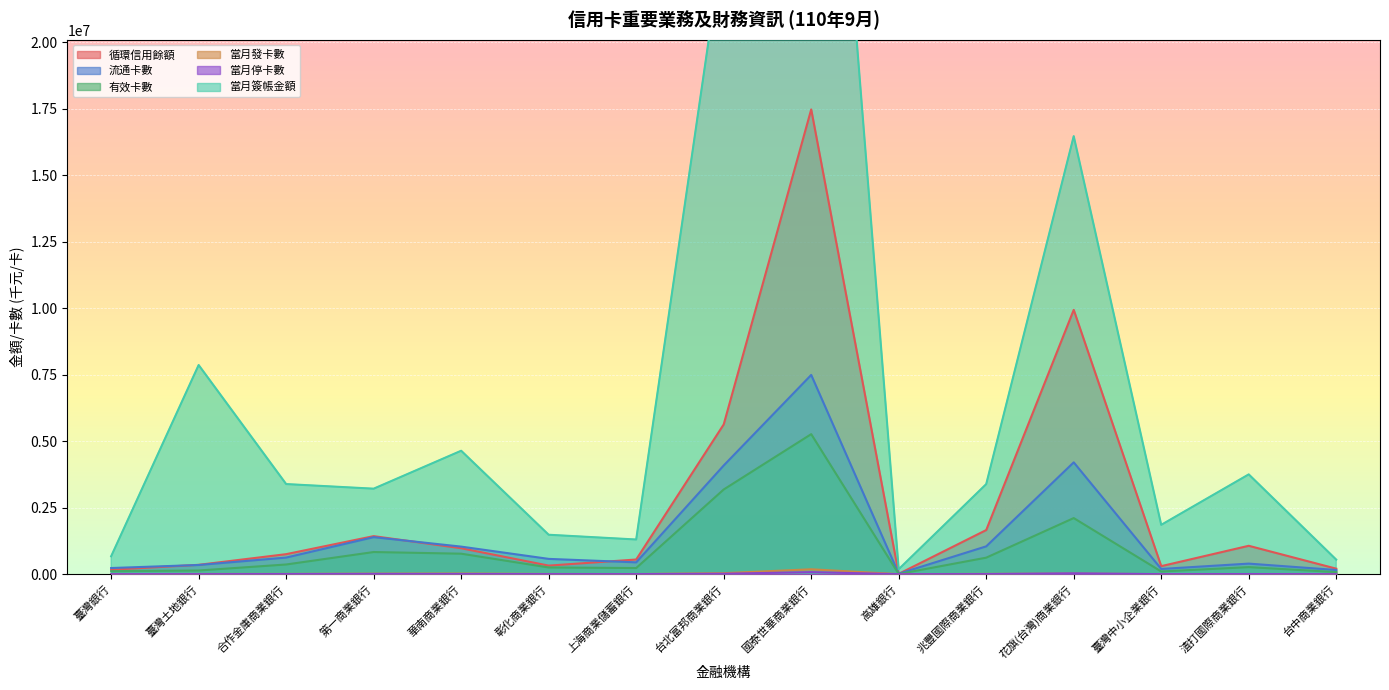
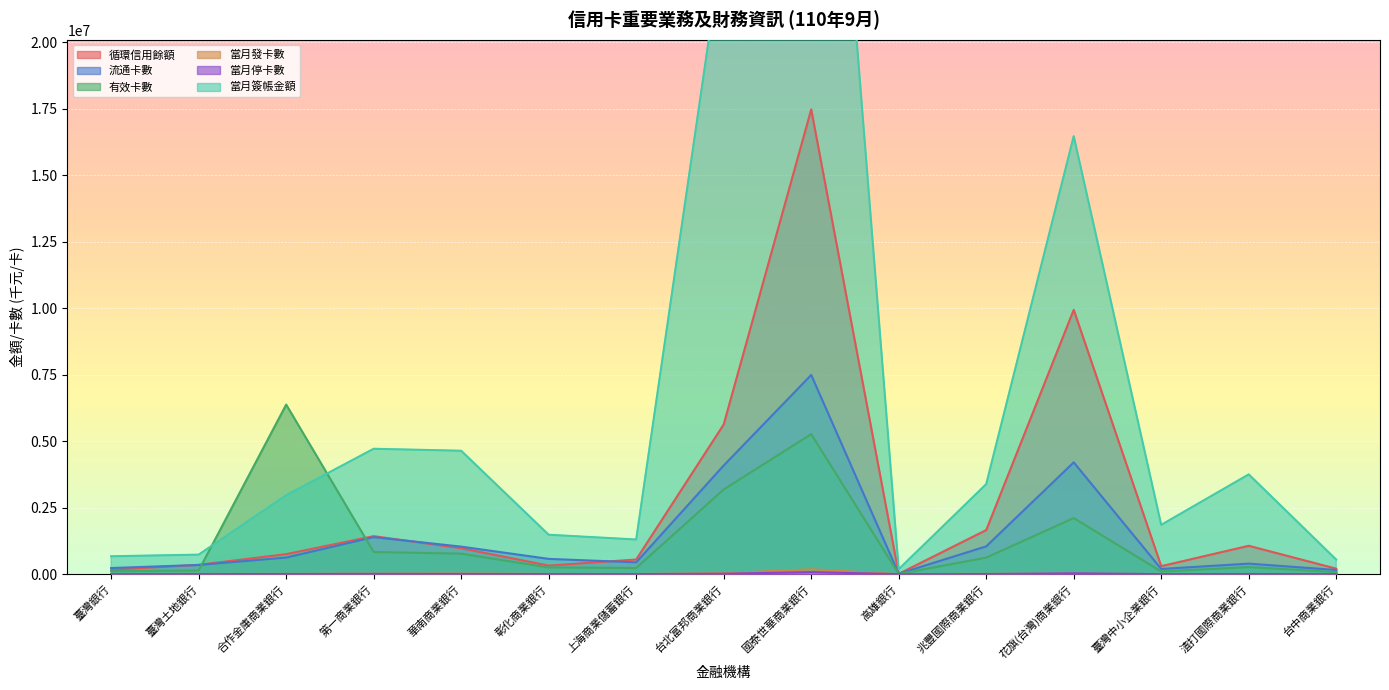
當月簽帳金額, 臺灣土地銀行: 7900000 -> 700000
有效卡數, 合作金庫商業銀行: 400000 -> 6400000
當月簽帳金額, 合作金庫商業銀行: 3400000 -> 3000000
當月簽帳金額, 第一商業銀行: 3200000 -> 4700000
